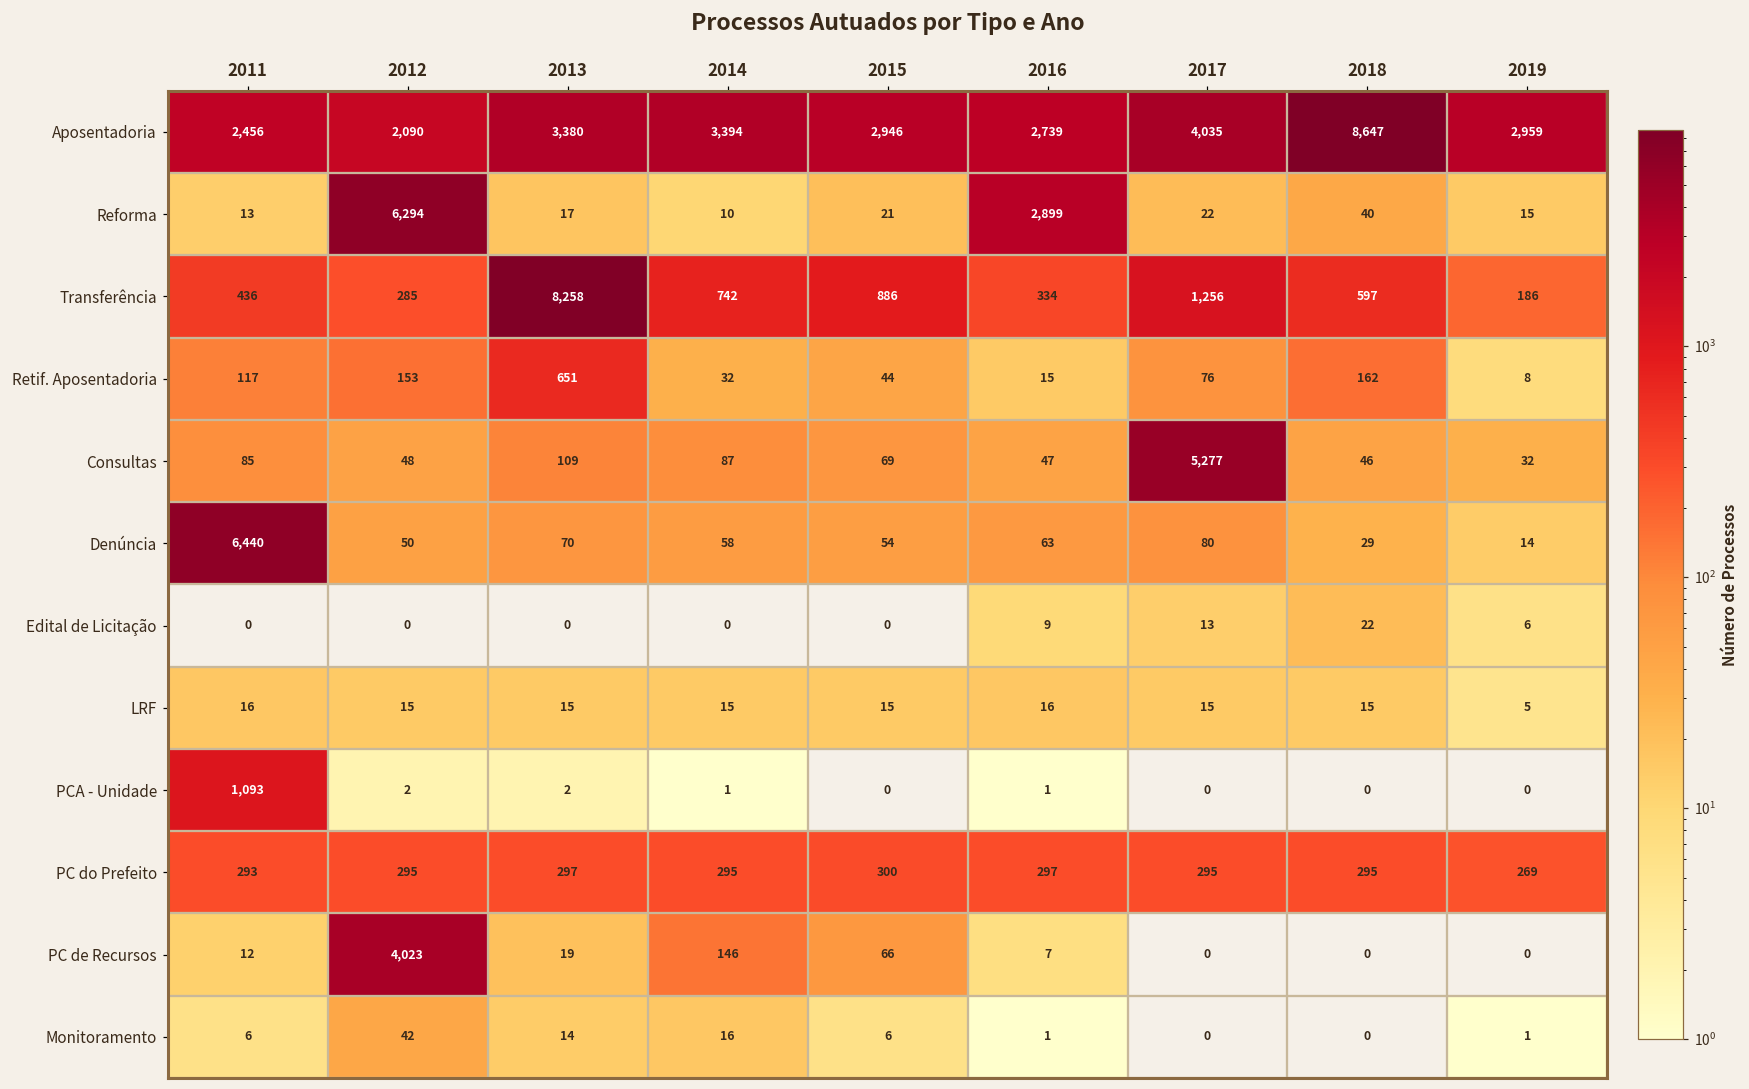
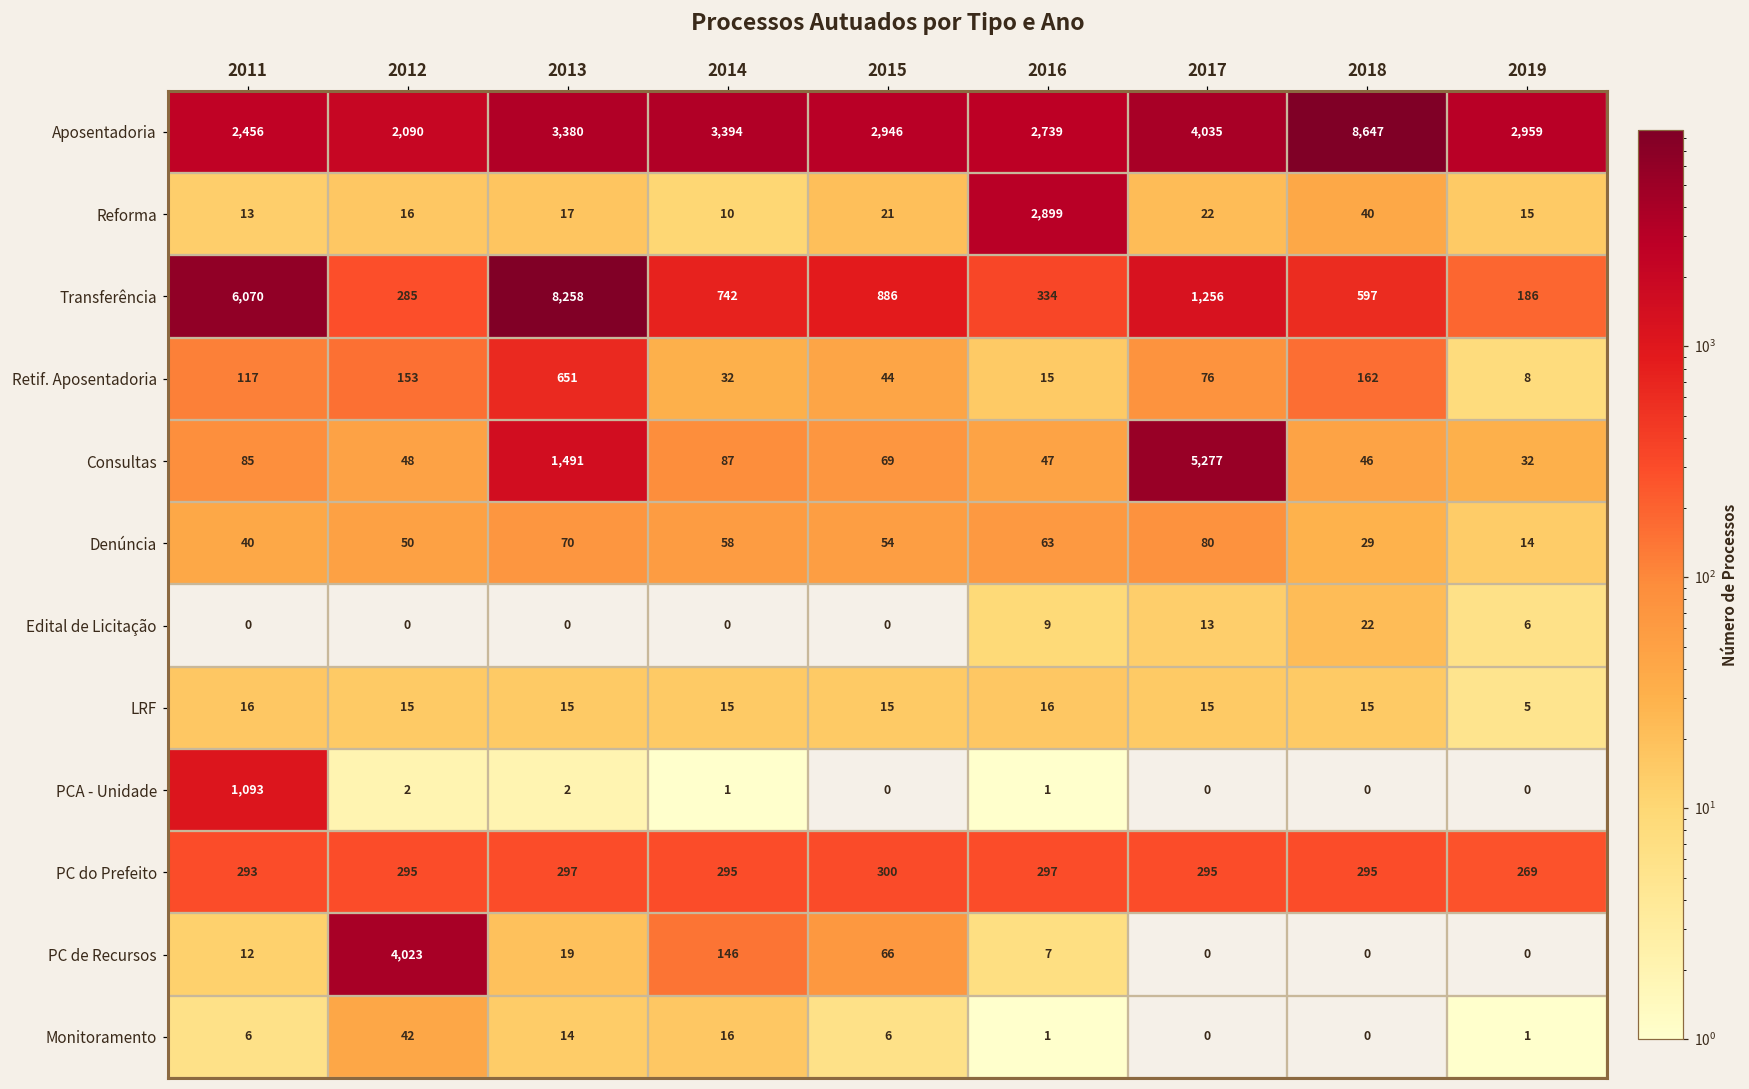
Reforma, 2012: 6,294 -> 16
Transferência, 2011: 436 -> 6,070
Consultas, 2013: 109 -> 1,491
Denúncia, 2011: 6,440 -> 40
